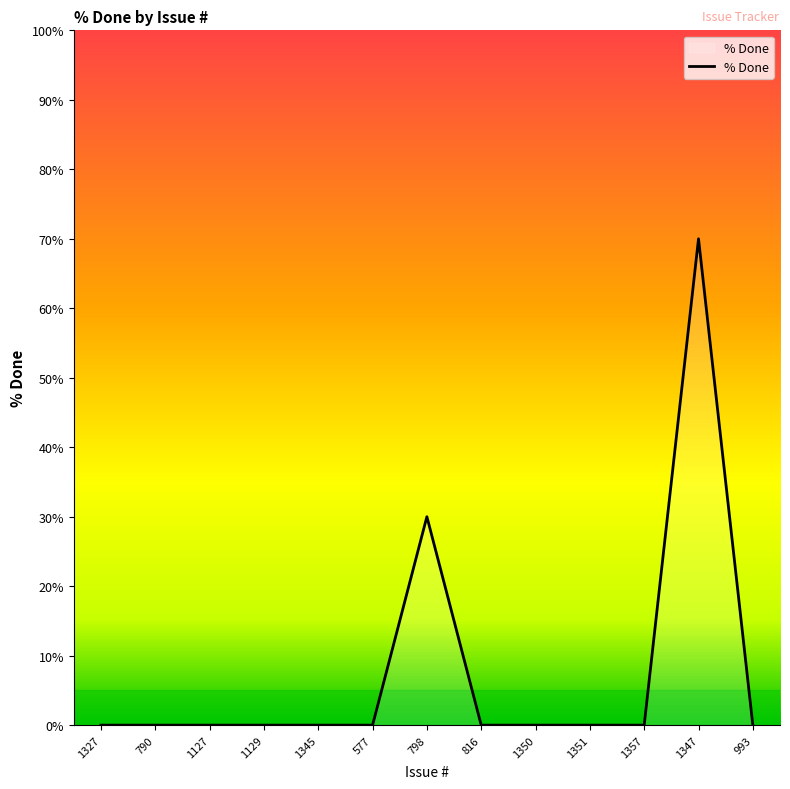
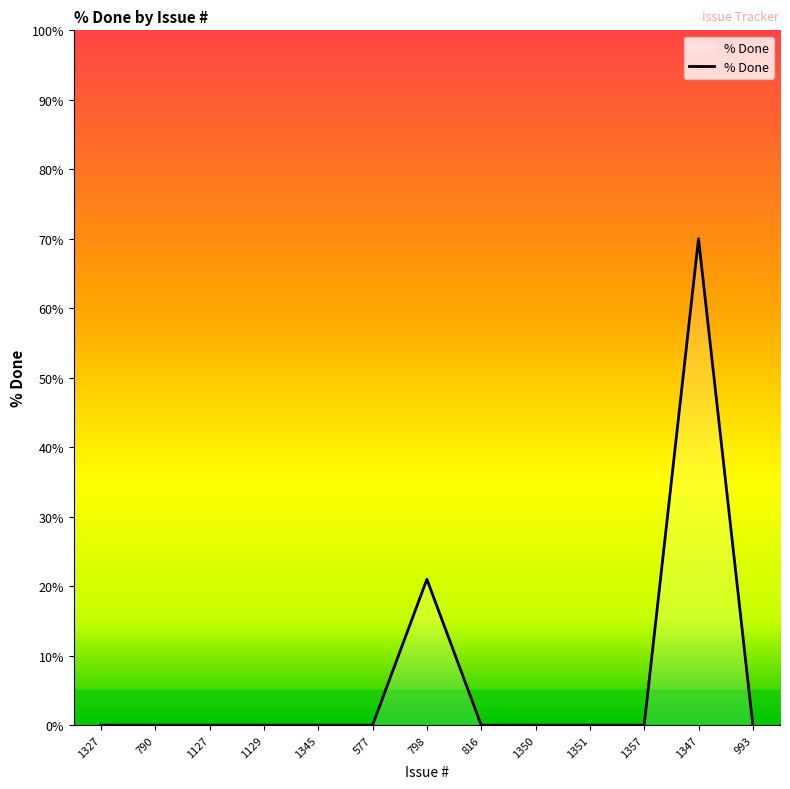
798: 30% -> 21%
